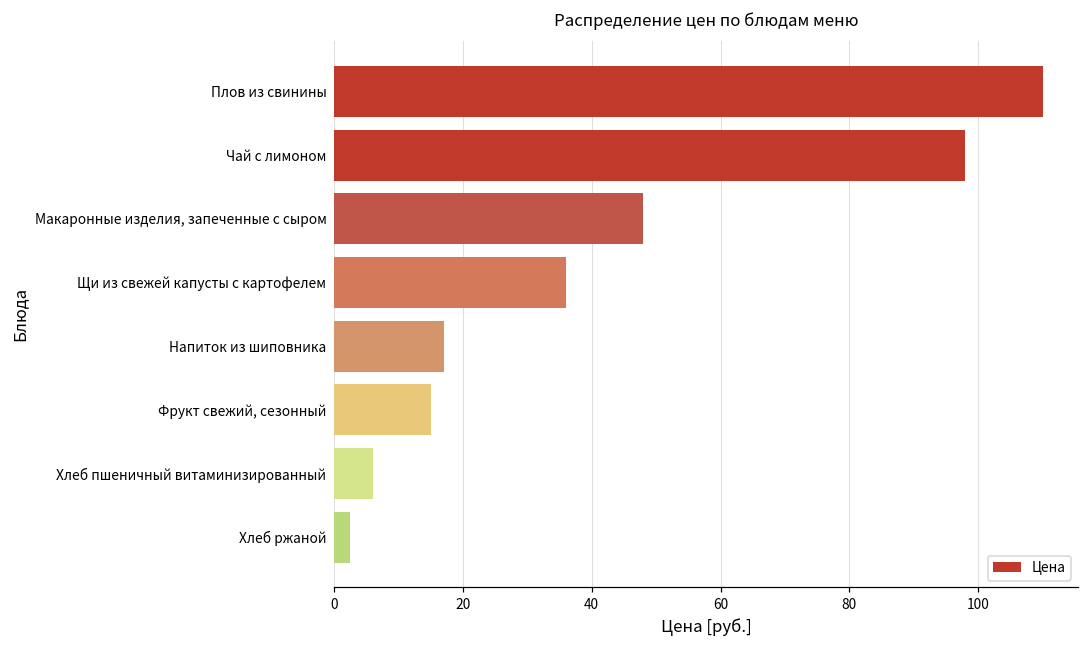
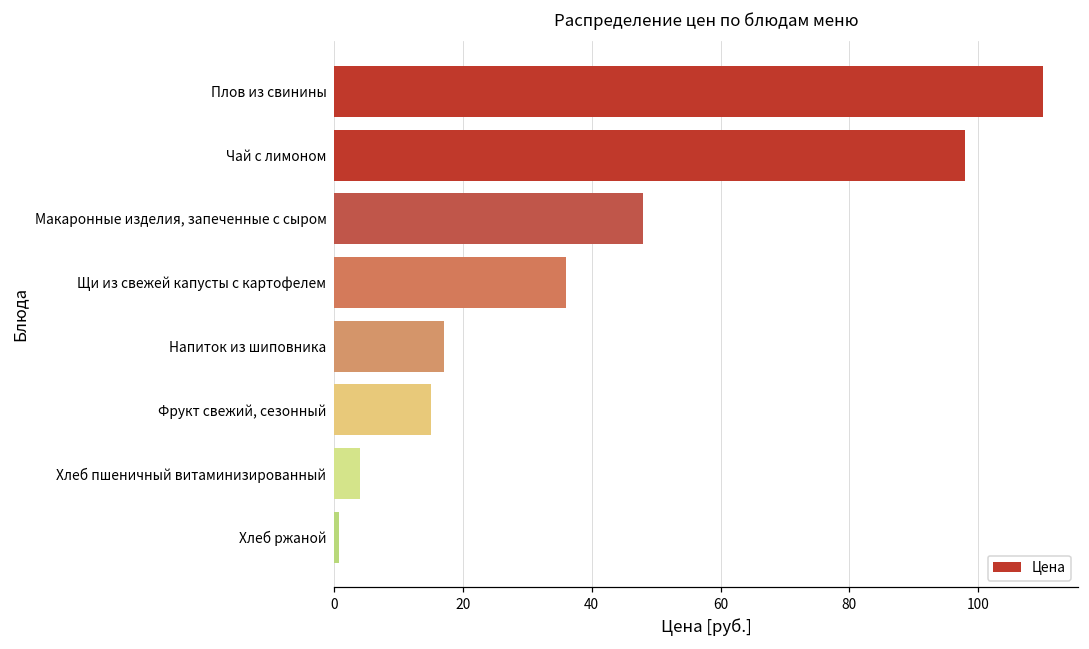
Хлеб пшеничный витаминизированный: 6 -> 4
Хлеб ржаной: 3 -> 1
